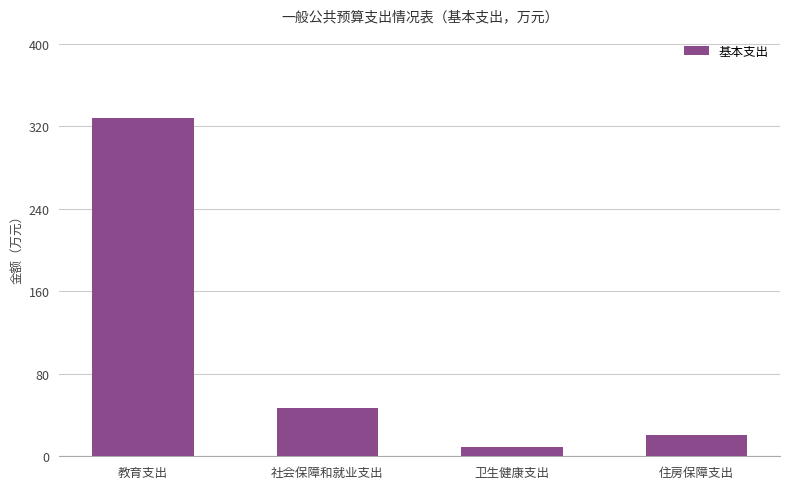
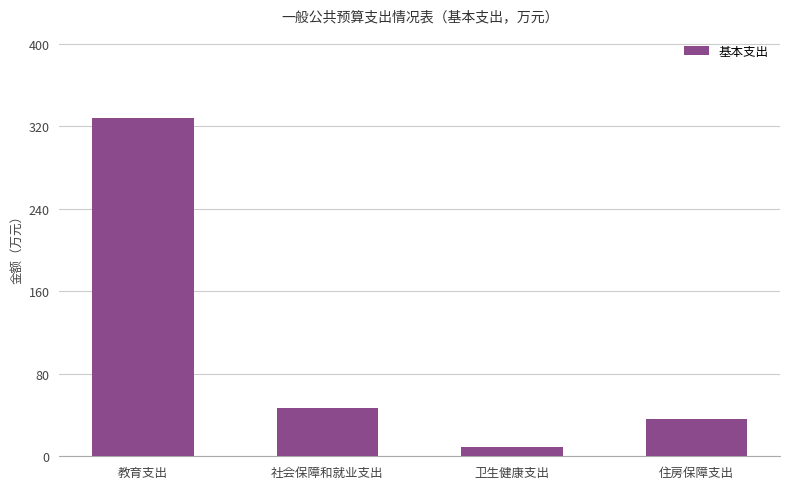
住房保障支出: 21 -> 36
